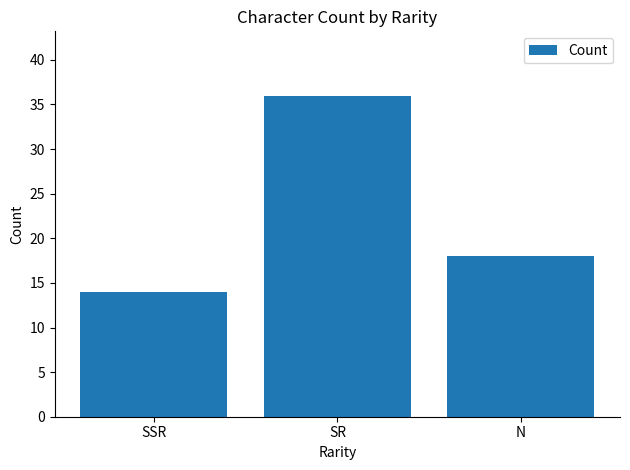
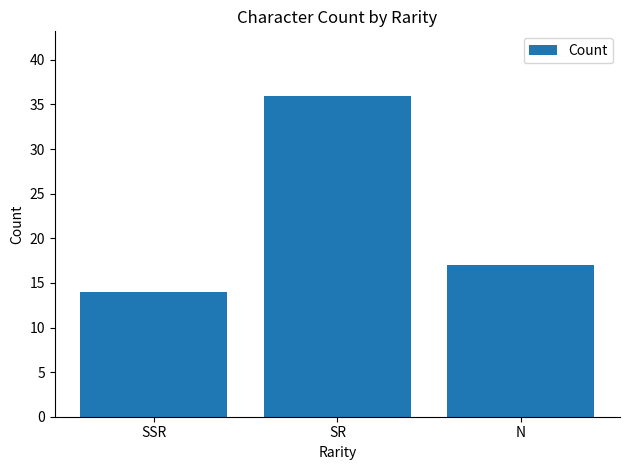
N: 18 -> 17
